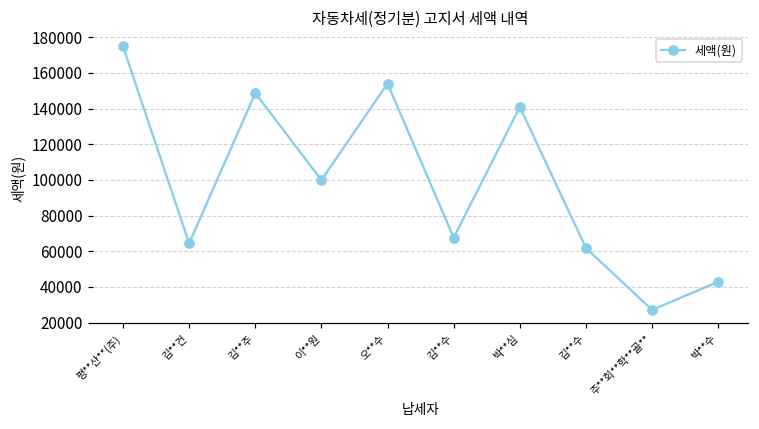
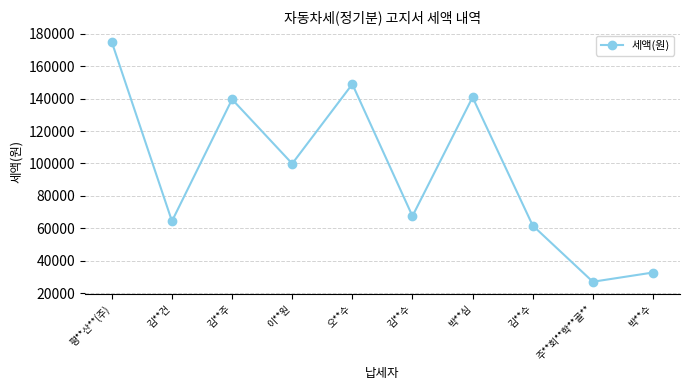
김**주: 149000 -> 140000
오**수: 154000 -> 149000
박**수: 43000 -> 33000
